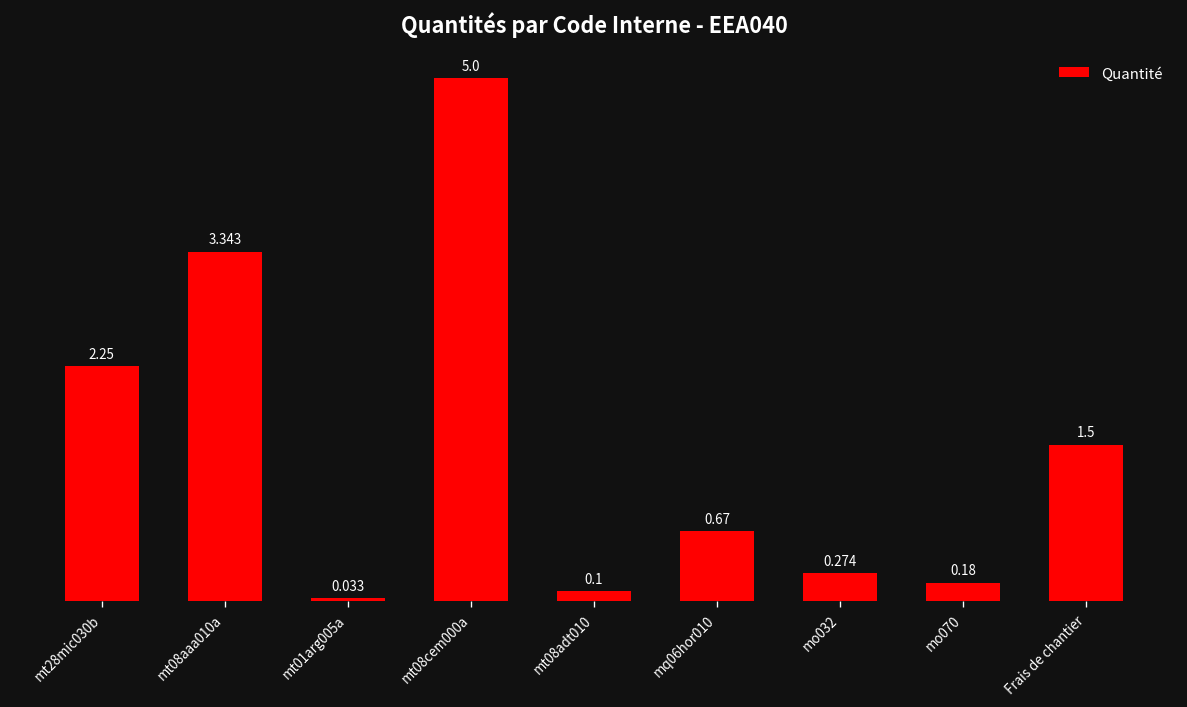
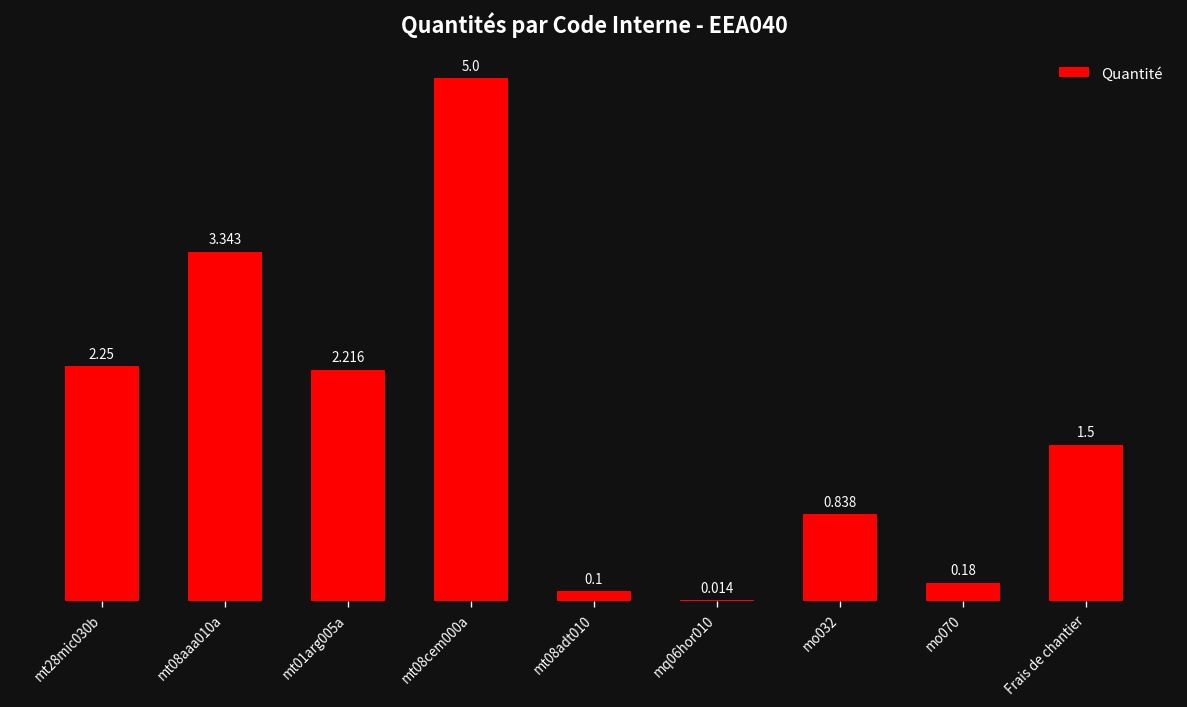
mt01arg005a: 0.033 -> 2.216
mq06hor010: 0.67 -> 0.014
mo032: 0.274 -> 0.838
